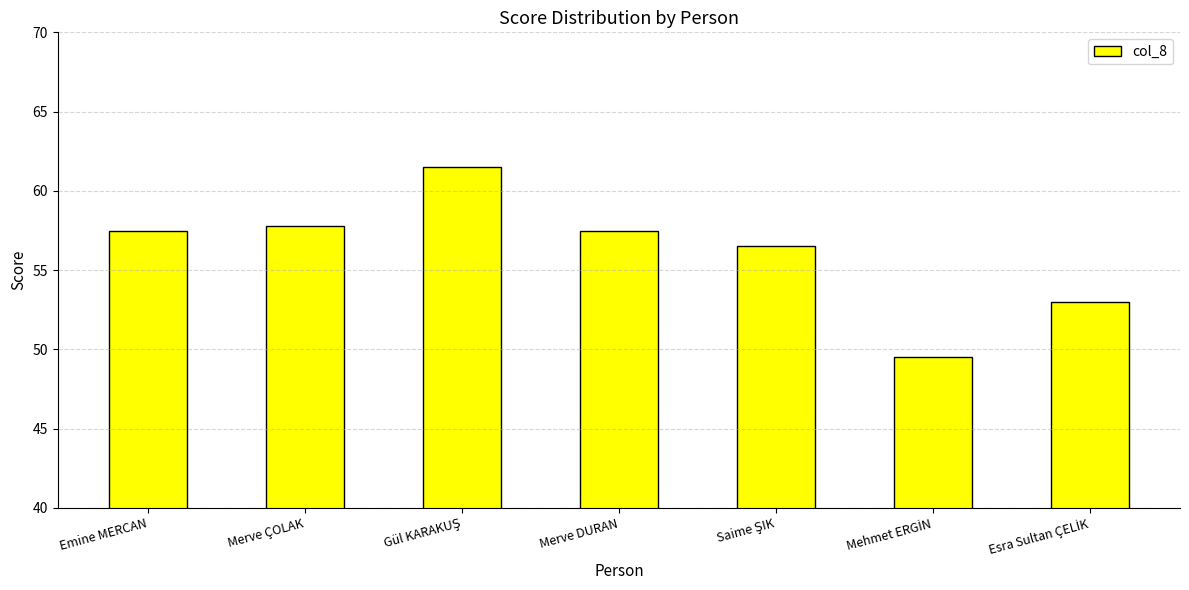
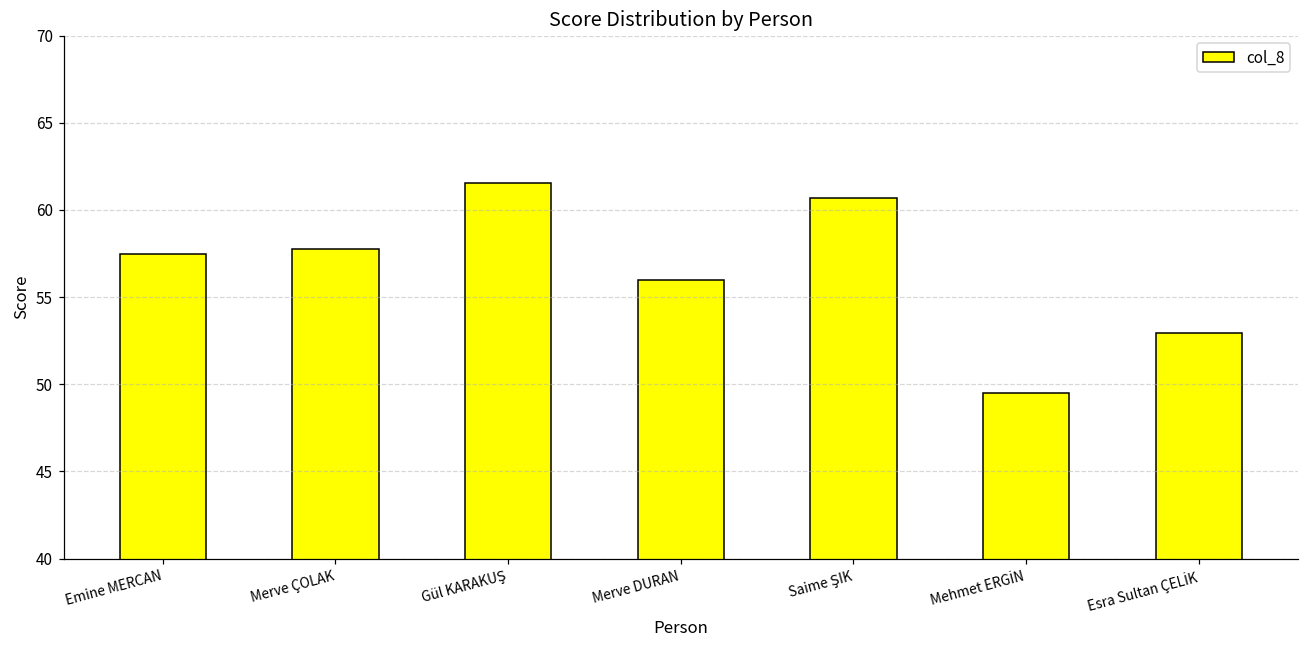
Merve DURAN: 57.4 -> 56.0
Saime ŞIK: 56.5 -> 60.7
